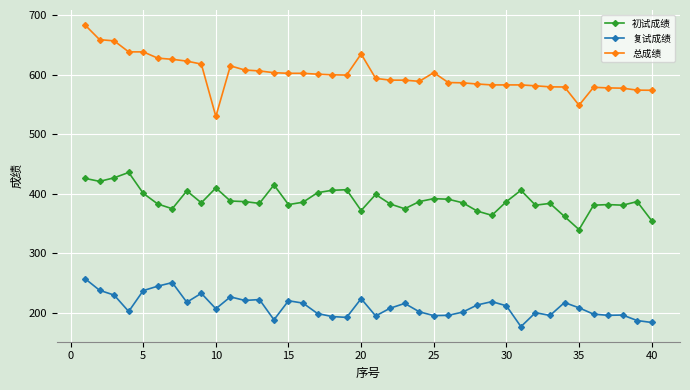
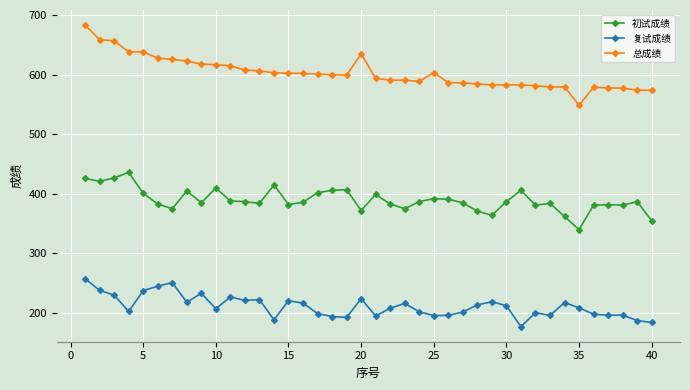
总成绩, 10: 530 -> 620
